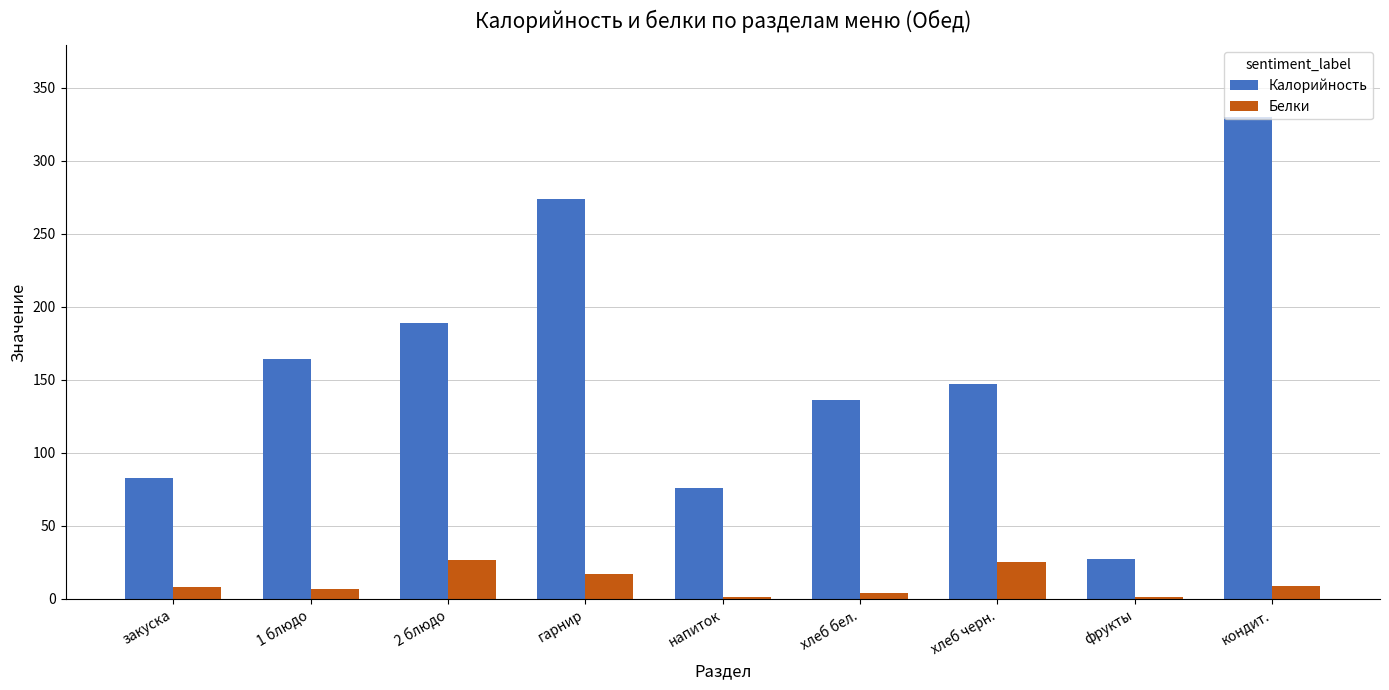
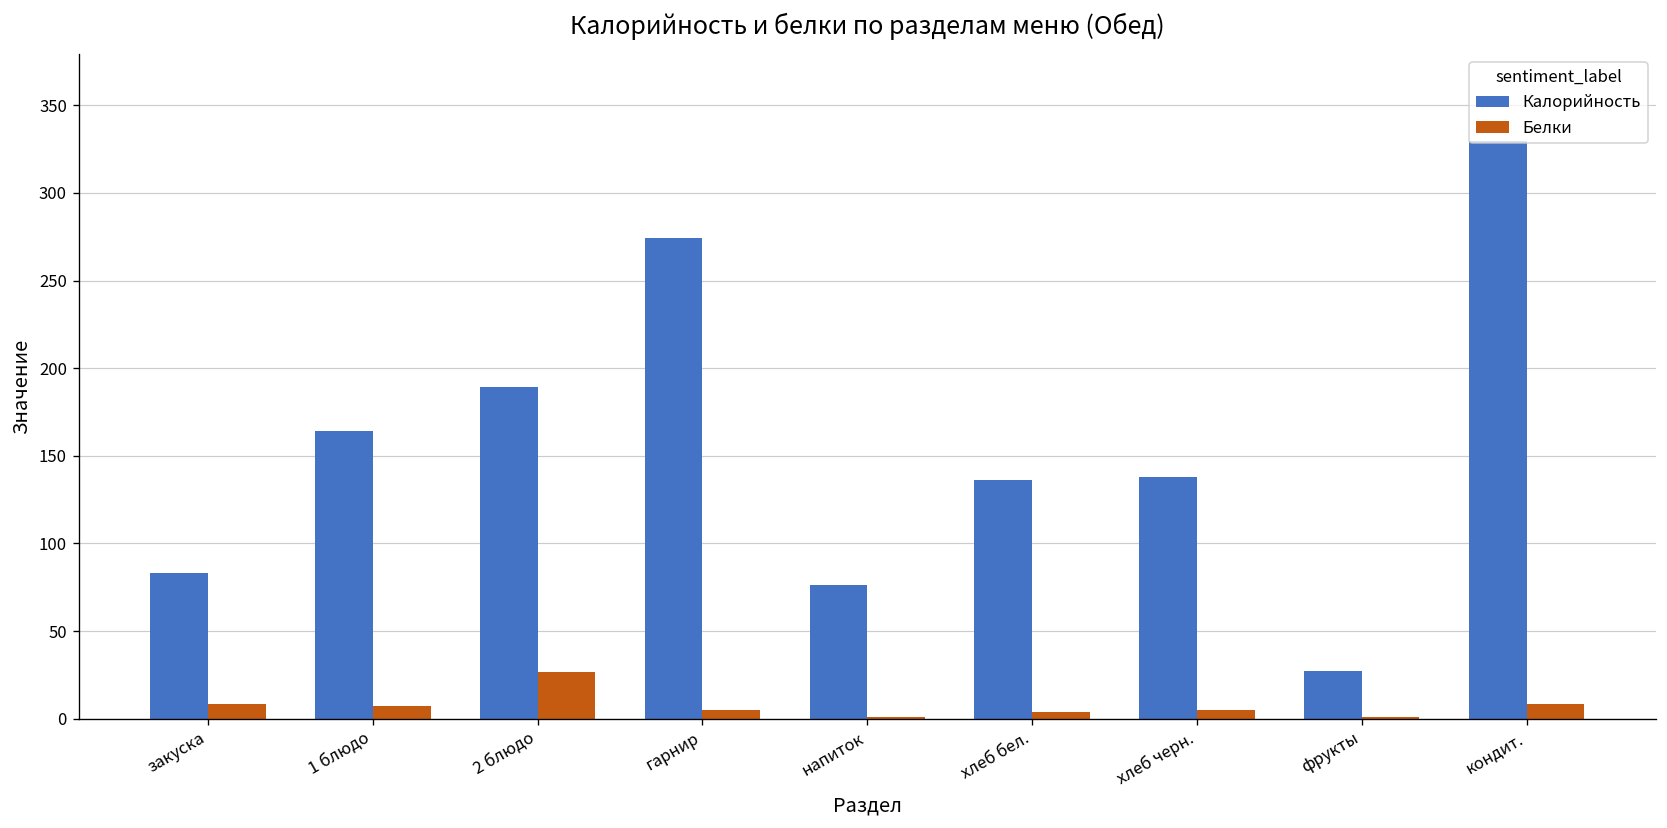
Белки, гарнир: 17 -> 5
Калорийность, хлеб черн.: 147 -> 138
Белки, хлеб черн.: 26 -> 5
